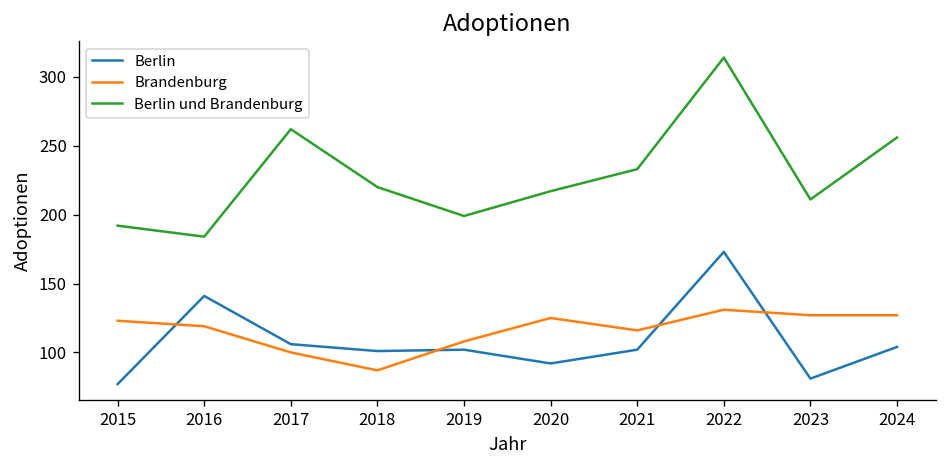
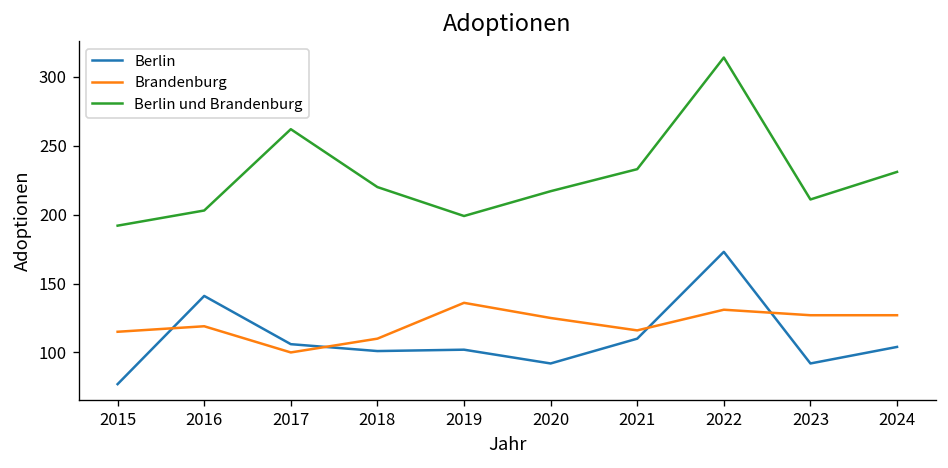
Brandenburg, 2015: 123 -> 115
Berlin und Brandenburg, 2016: 184 -> 203
Brandenburg, 2018: 87 -> 110
Brandenburg, 2019: 108 -> 136
Berlin, 2021: 102 -> 110
Berlin, 2023: 81 -> 92
Berlin und Brandenburg, 2024: 256 -> 231
